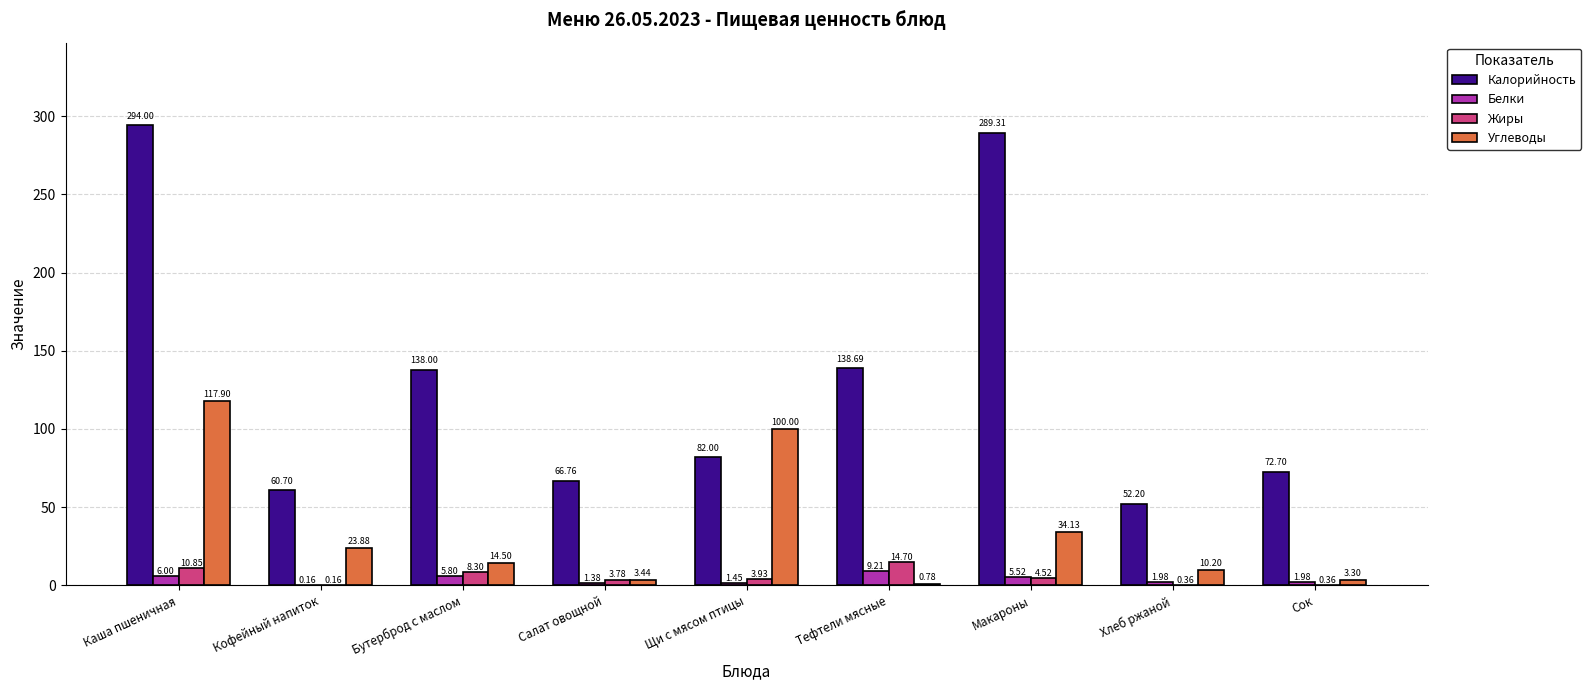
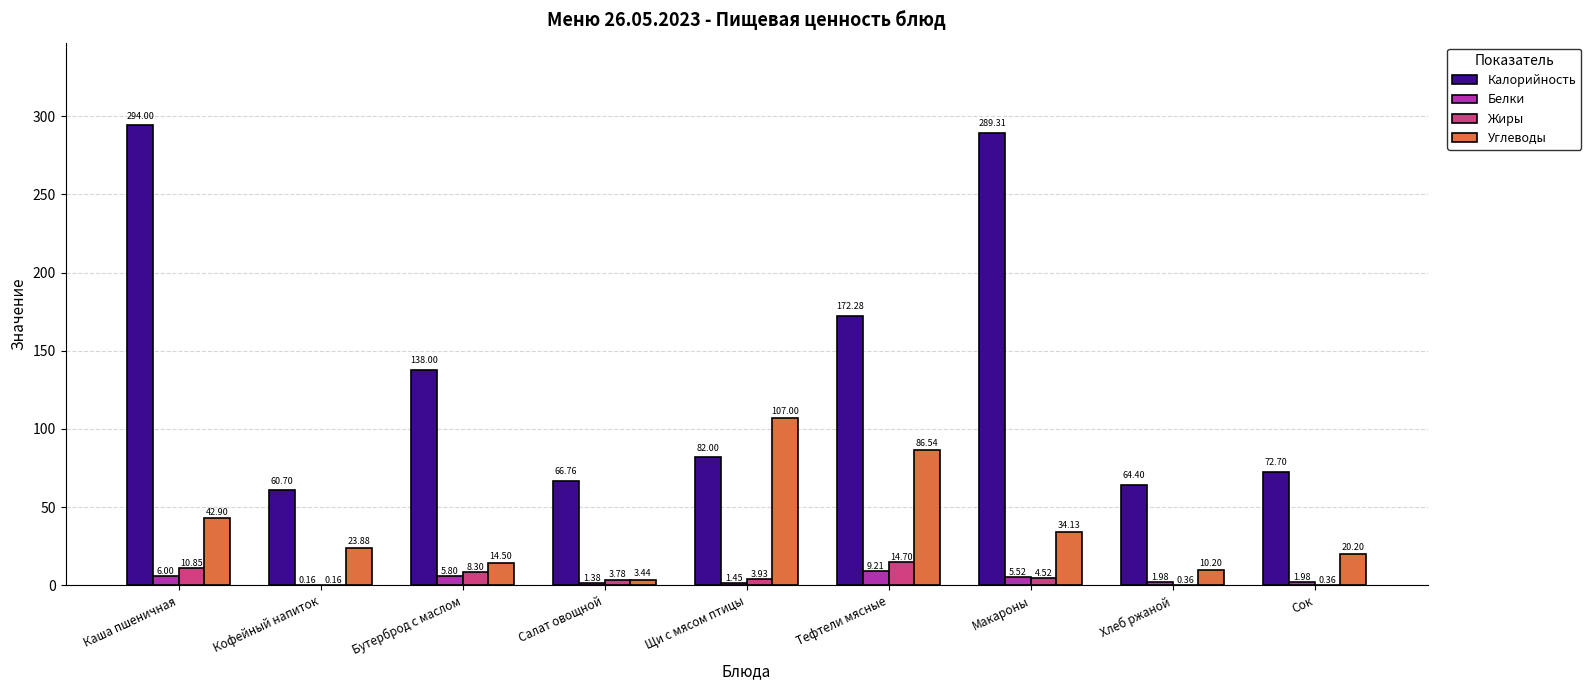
Углеводы, Каша пшеничная: 117.90 -> 42.90
Углеводы, Щи с мясом птицы: 100.00 -> 107.00
Калорийность, Тефтели мясные: 138.69 -> 172.28
Углеводы, Тефтели мясные: 0.78 -> 86.54
Калорийность, Хлеб ржаной: 52.20 -> 64.40
Углеводы, Сок: 3.30 -> 20.20
